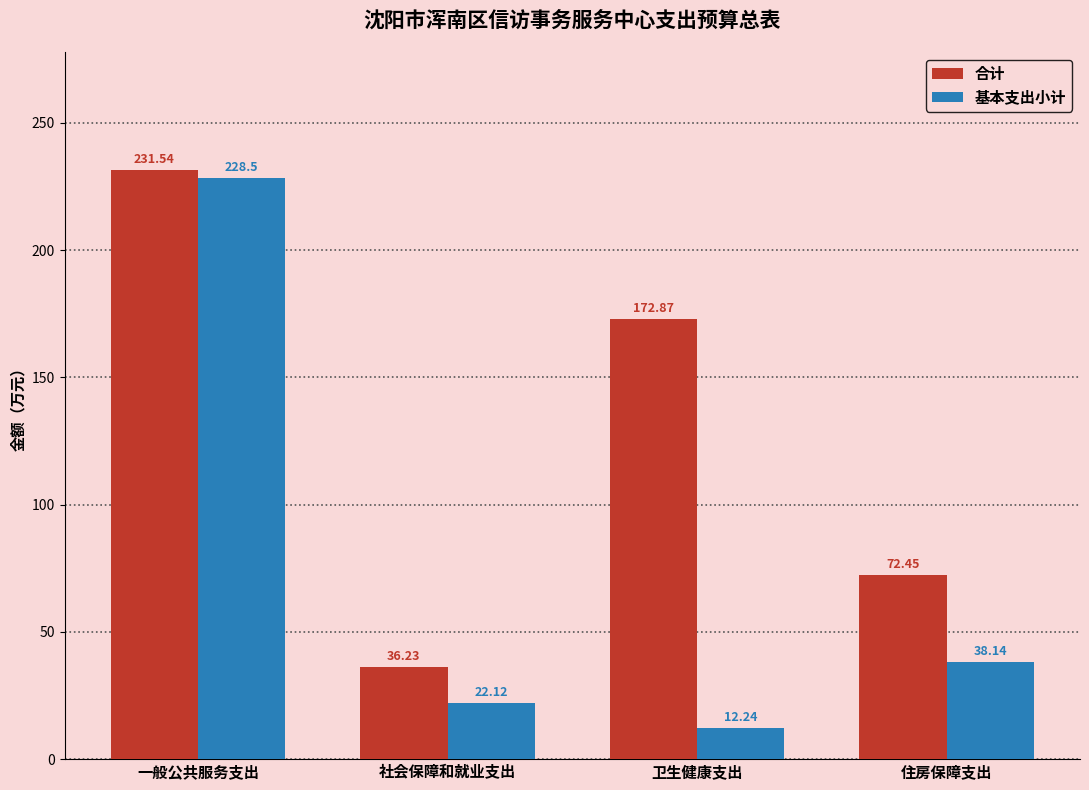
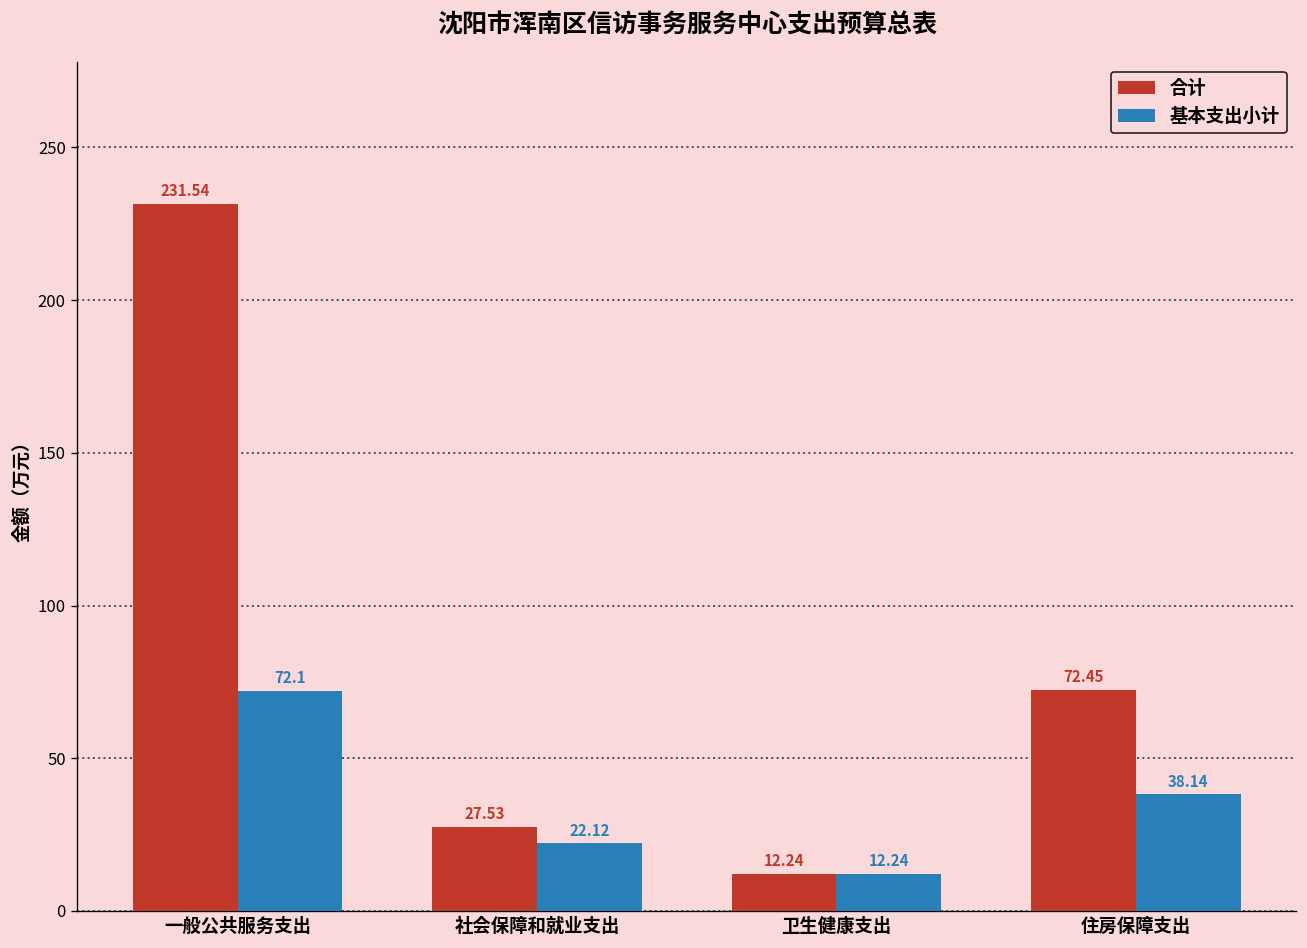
基本支出小计, 一般公共服务支出: 228.5 -> 72.1
合计, 社会保障和就业支出: 36.23 -> 27.53
合计, 卫生健康支出: 172.87 -> 12.24
